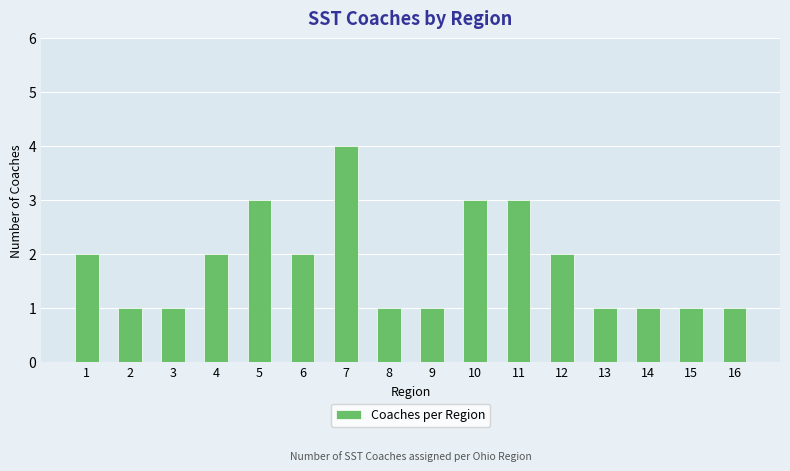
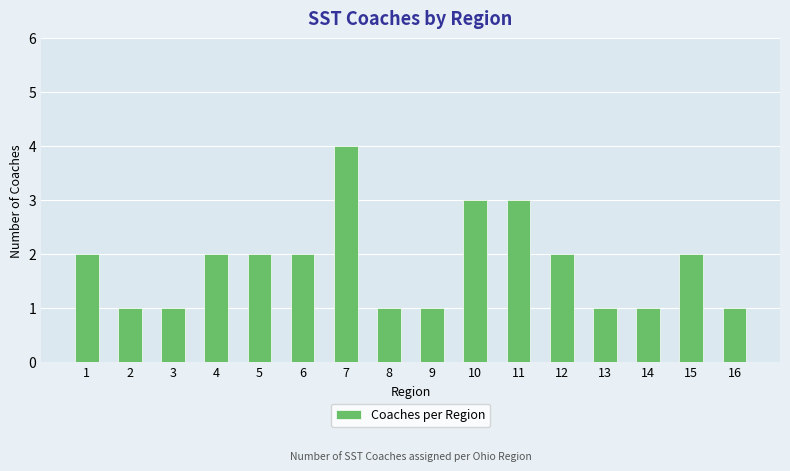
5: 3 -> 2
15: 1 -> 2
